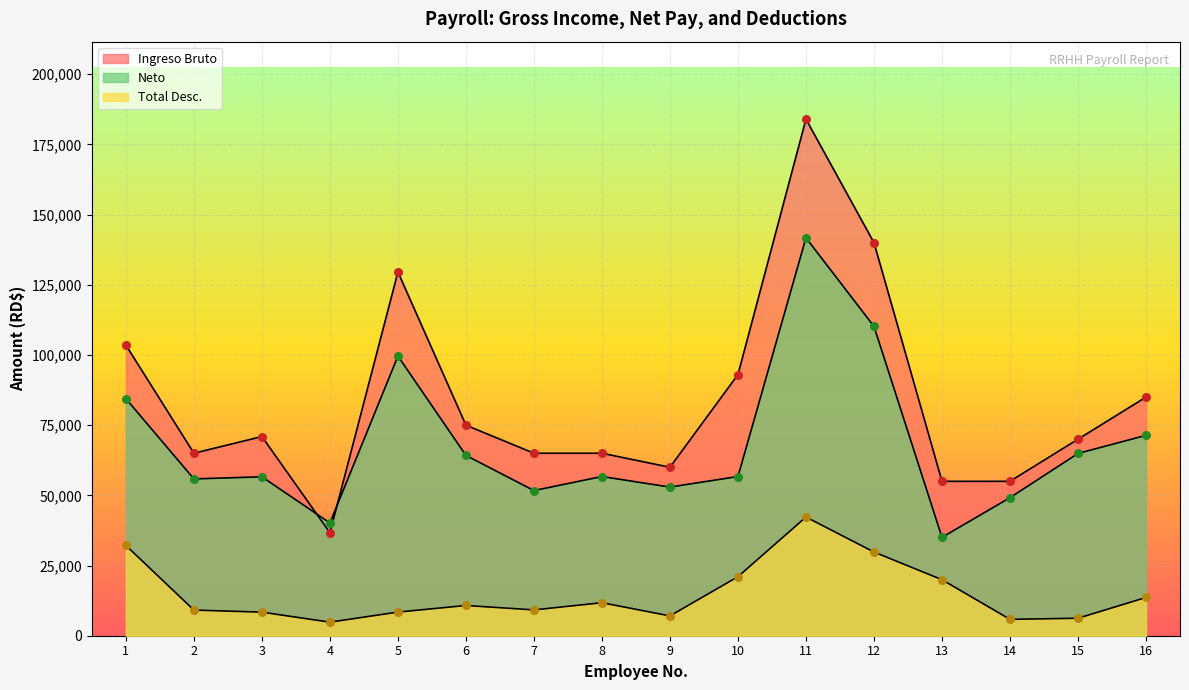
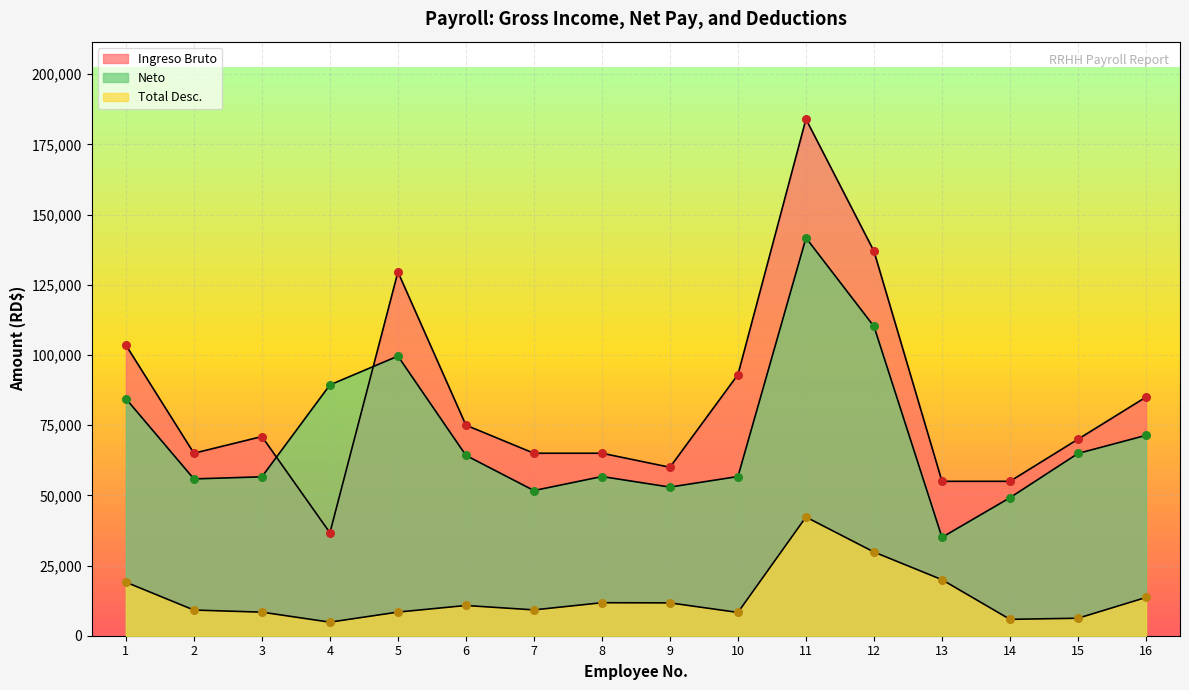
Total Desc., 1: 32,000 -> 19,000
Neto, 4: 40,000 -> 89,000
Total Desc., 9: 7,000 -> 12,000
Total Desc., 10: 21,000 -> 8,000
Ingreso Bruto, 12: 140,000 -> 137,000
